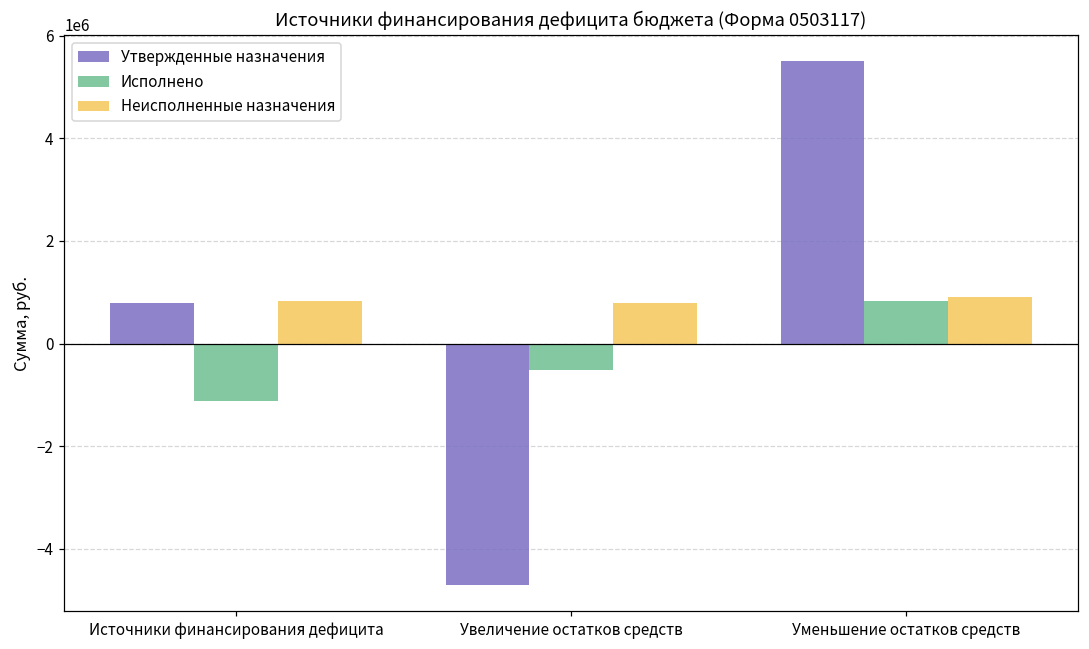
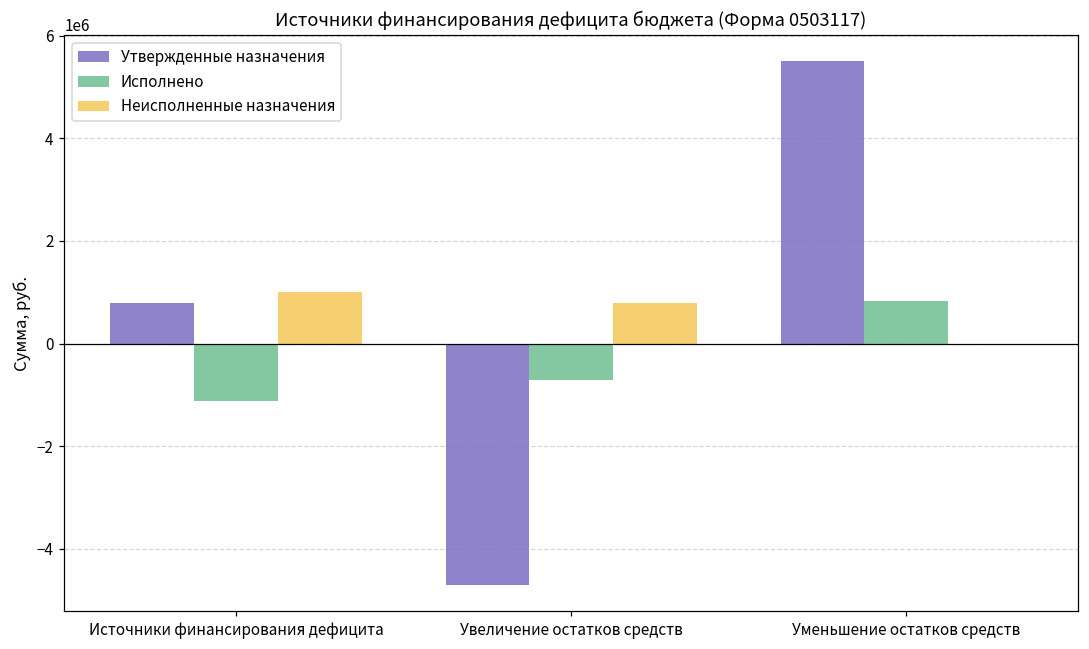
Неисполненные назначения, Источники финансирования дефицита: 800000 -> 1000000
Исполнено, Увеличение остатков средств: -500000 -> -700000
Неисполненные назначения, Уменьшение остатков средств: 900000 -> 0
